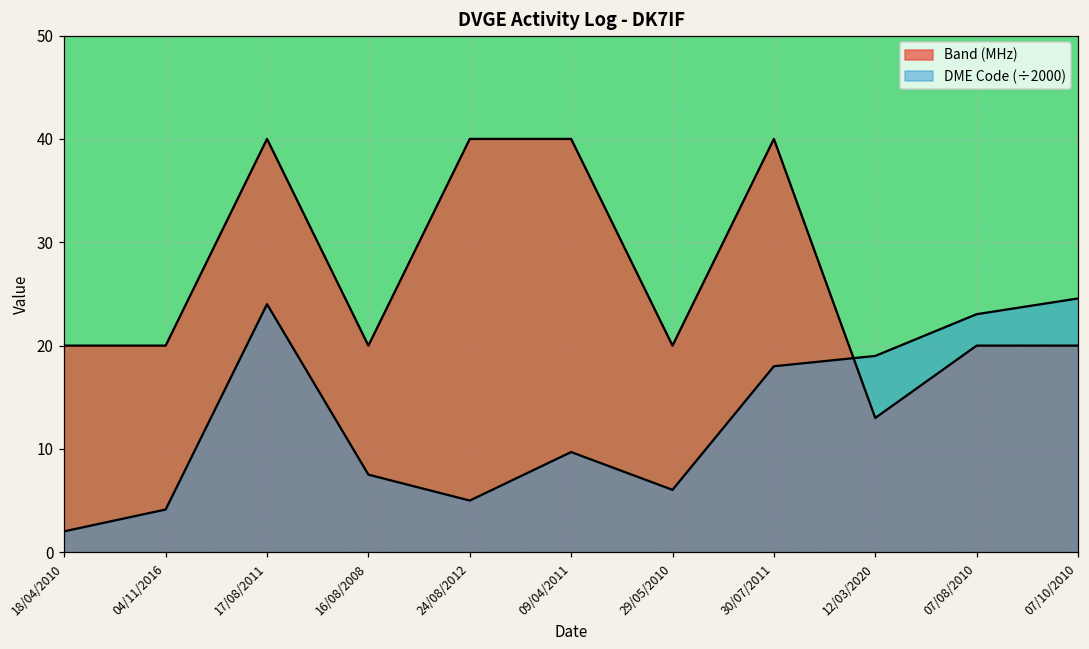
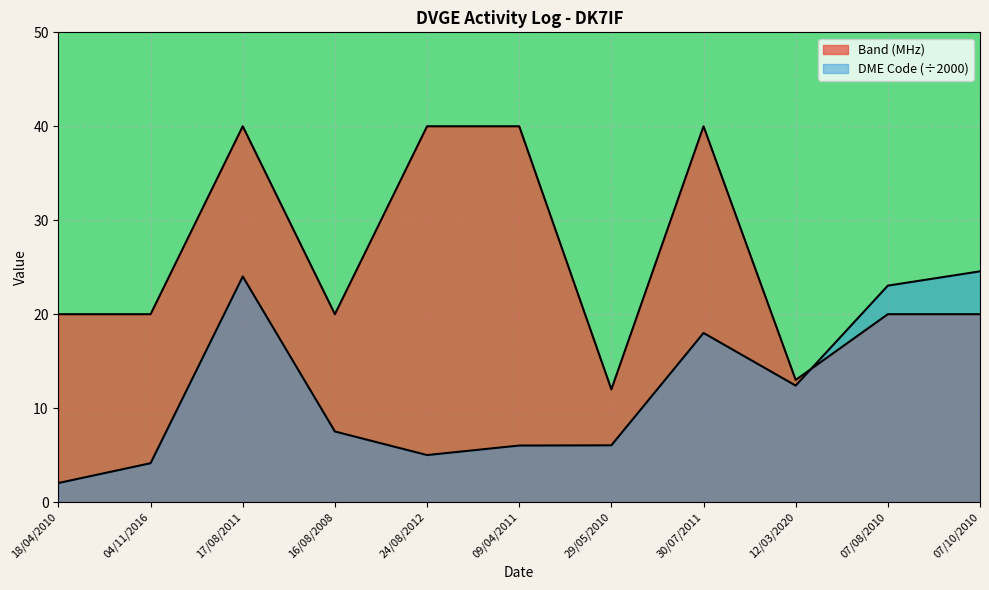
DME Code (÷2000), 09/04/2011: 10 -> 6
Band (MHz), 29/05/2010: 20 -> 12
DME Code (÷2000), 12/03/2020: 19 -> 12
